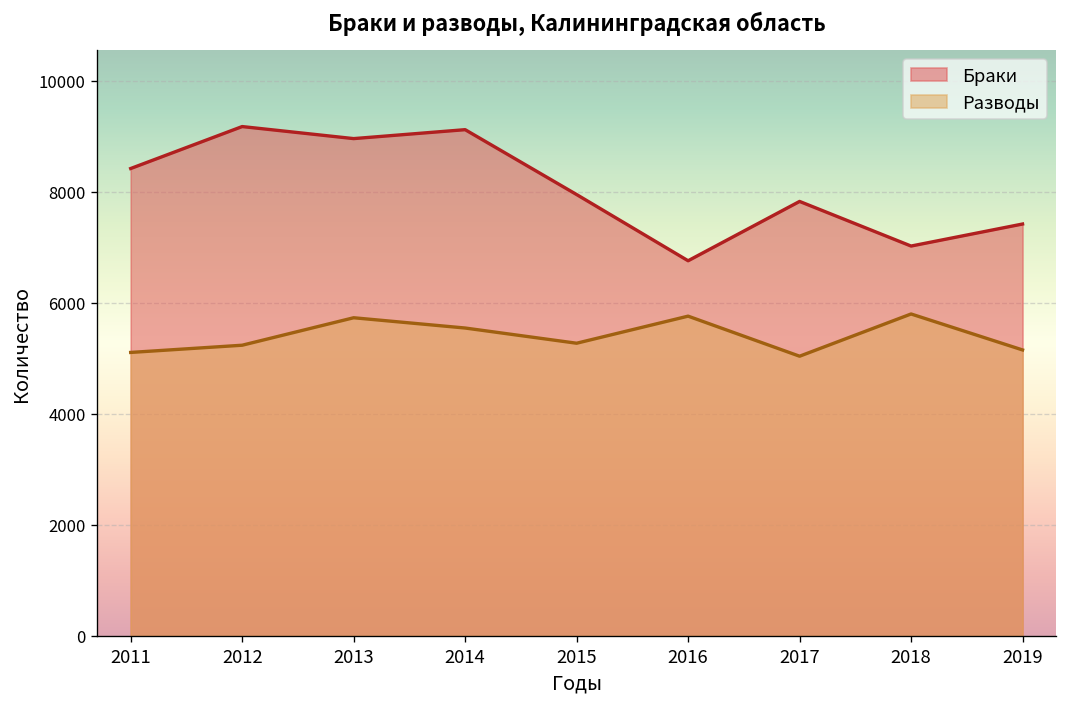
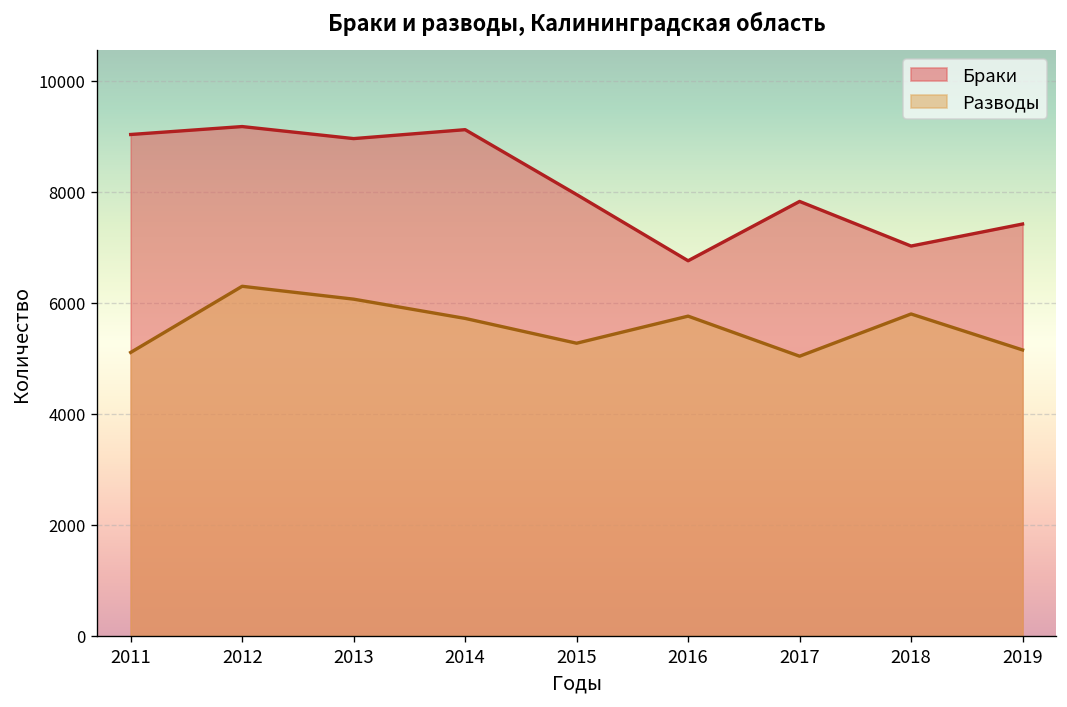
Браки, 2011: 8400 -> 9000
Разводы, 2012: 5200 -> 6300
Разводы, 2013: 5700 -> 6100
Разводы, 2014: 5500 -> 5700
